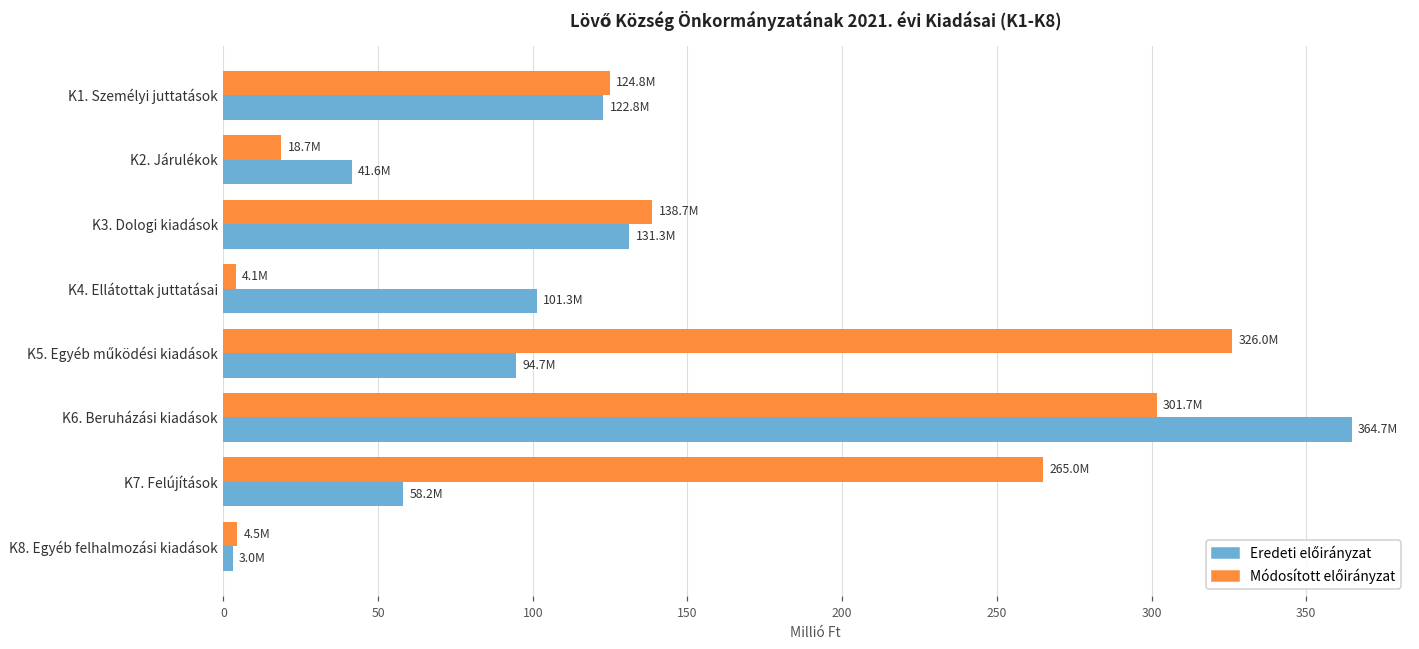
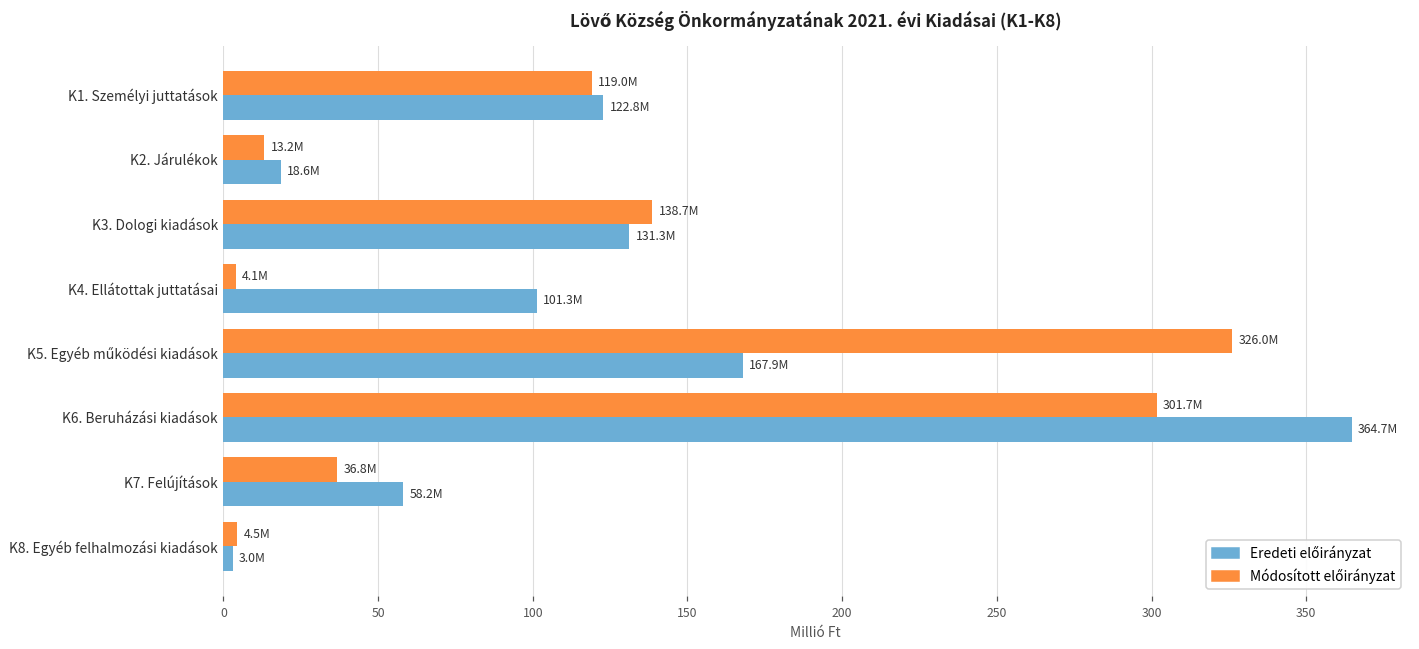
Módosított előirányzat, K1. Személyi juttatások: 124.8M -> 119.0M
Módosított előirányzat, K2. Járulékok: 18.7M -> 13.2M
Eredeti előirányzat, K2. Járulékok: 41.6M -> 18.6M
Eredeti előirányzat, K5. Egyéb működési kiadások: 94.7M -> 167.9M
Módosított előirányzat, K7. Felújítások: 265.0M -> 36.8M
